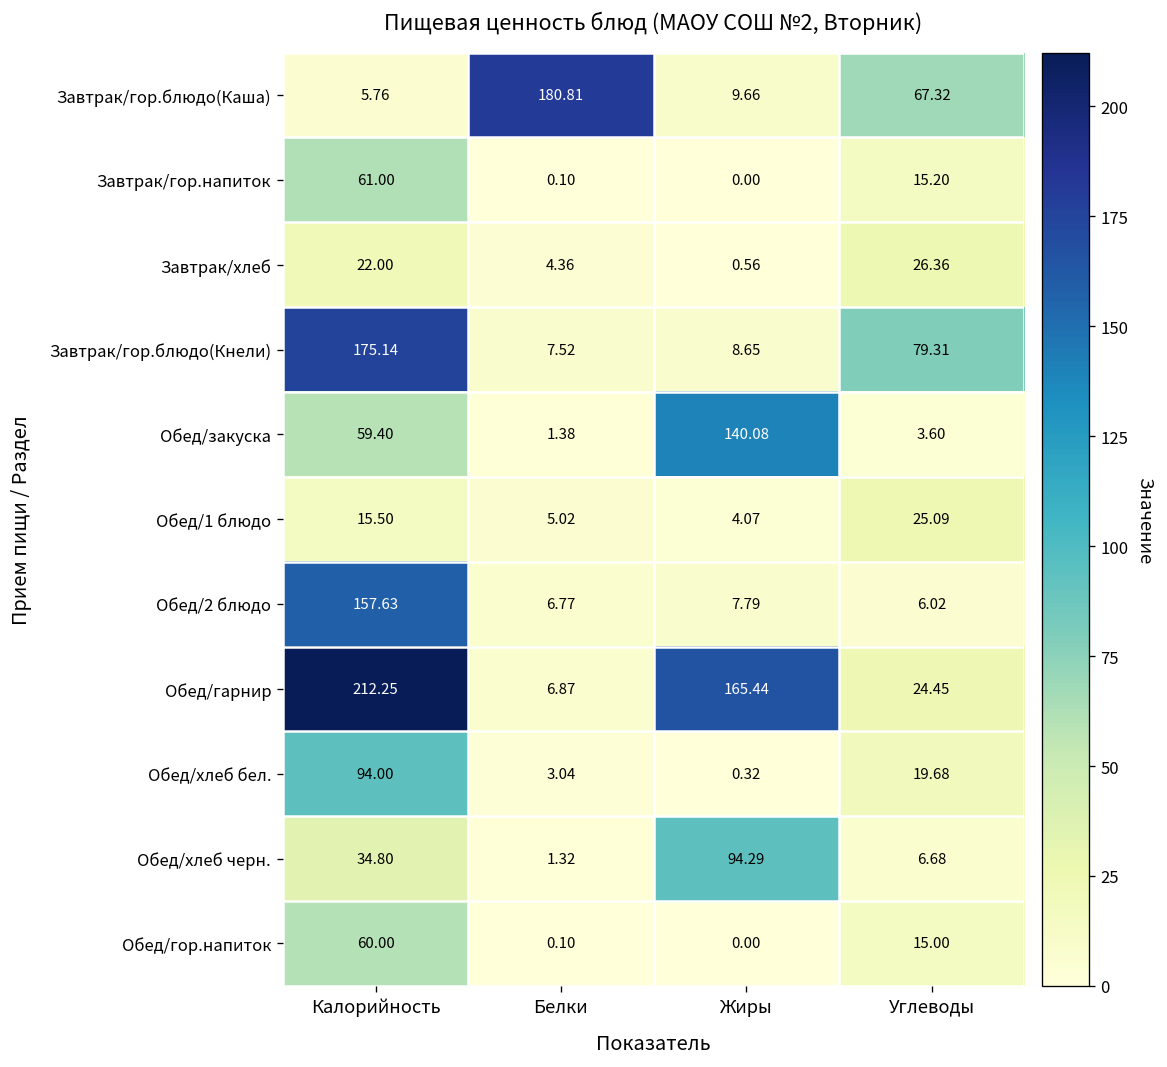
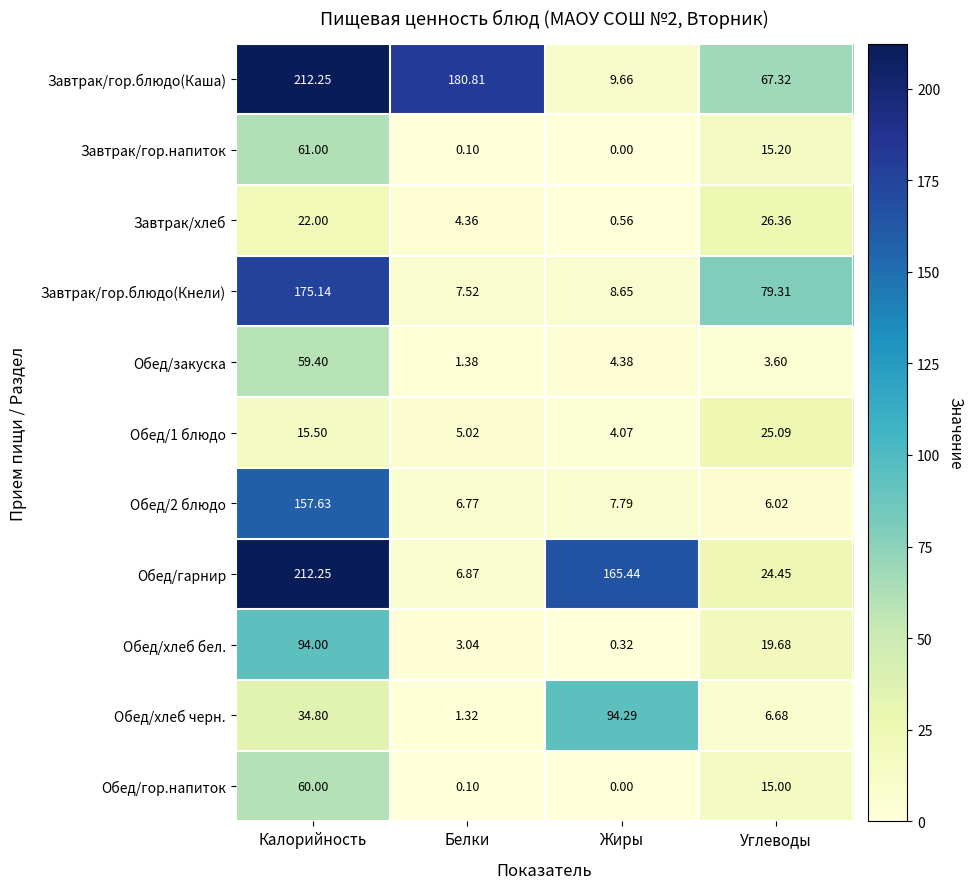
Завтрак/гор.блюдо(Каша), Калорийность: 5.76 -> 212.25
Обед/закуска, Жиры: 140.08 -> 4.38
